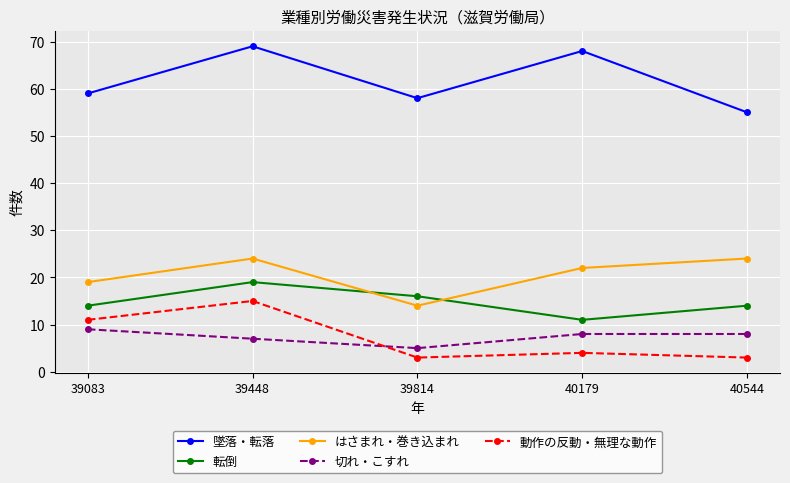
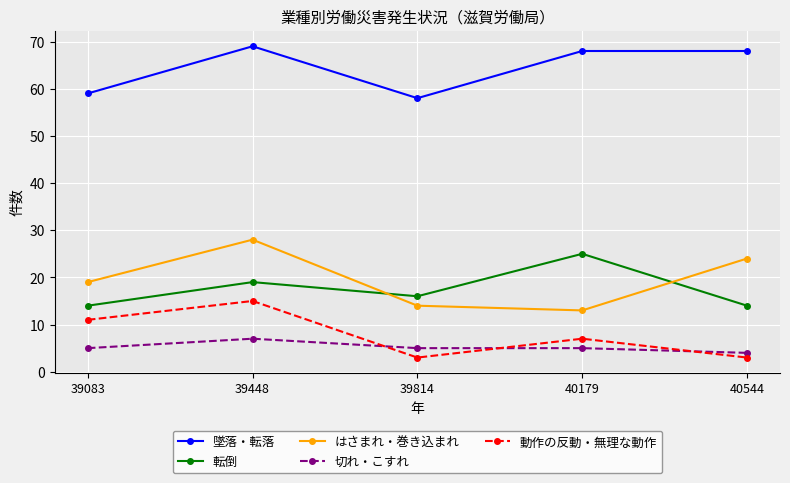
切れ・こすれ, 39083: 9 -> 5
はさまれ・巻き込まれ, 39448: 24 -> 28
転倒, 40179: 11 -> 25
はさまれ・巻き込まれ, 40179: 22 -> 13
切れ・こすれ, 40179: 8 -> 5
動作の反動・無理な動作, 40179: 4 -> 7
墜落・転落, 40544: 55 -> 68
切れ・こすれ, 40544: 8 -> 4
